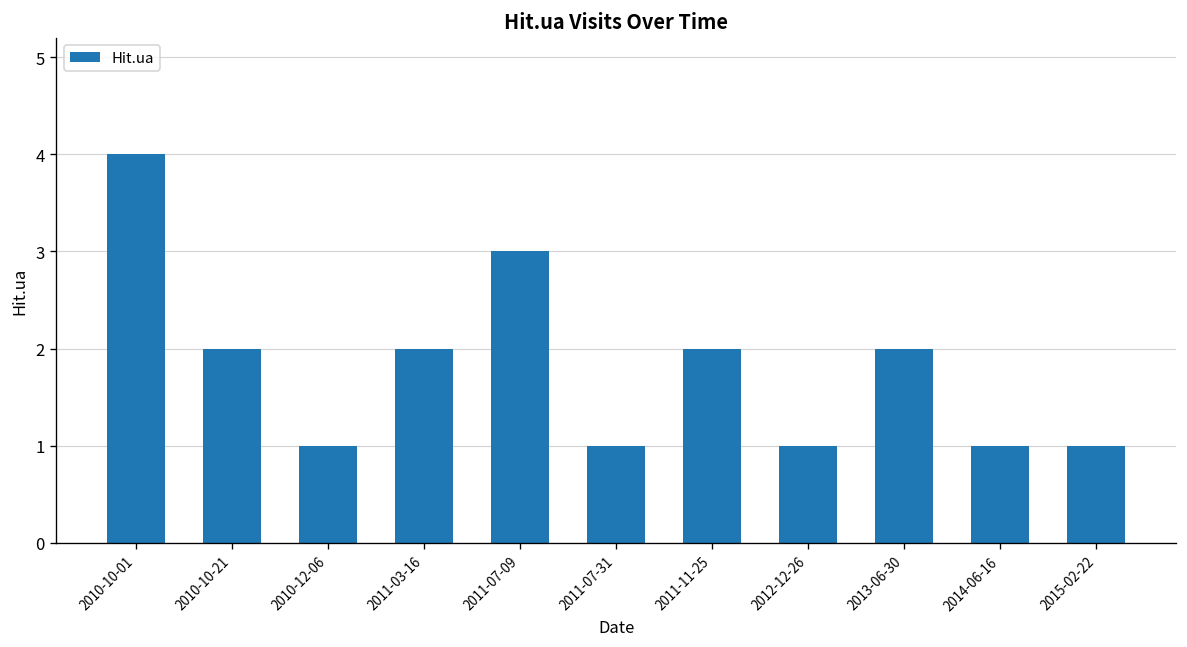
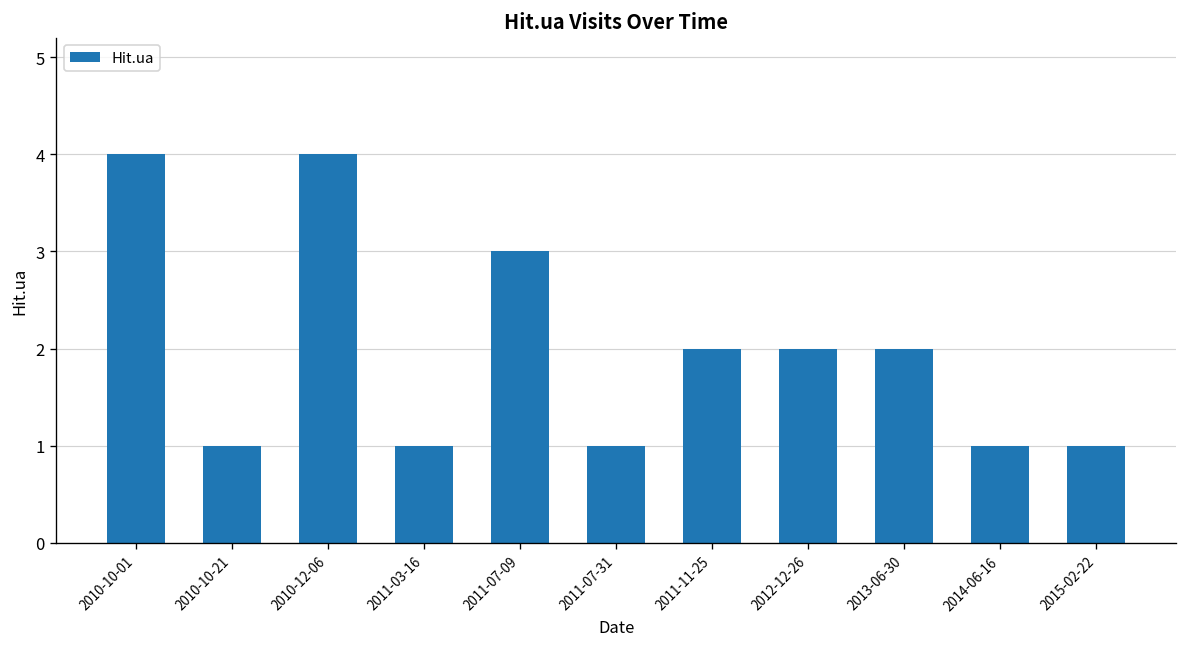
2010-10-21: 2 -> 1
2010-12-06: 1 -> 4
2011-03-16: 2 -> 1
2012-12-26: 1 -> 2
